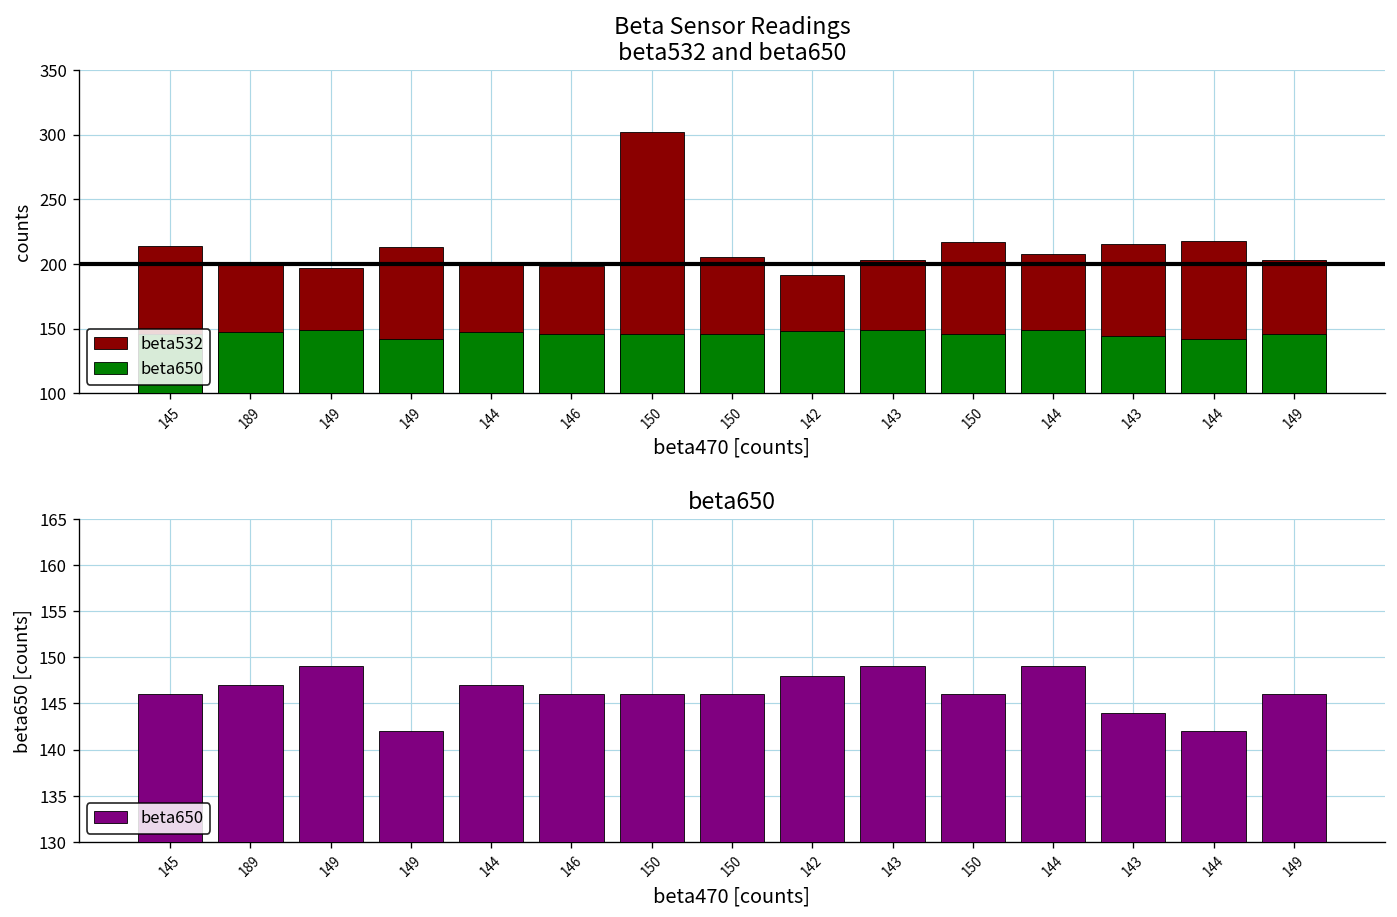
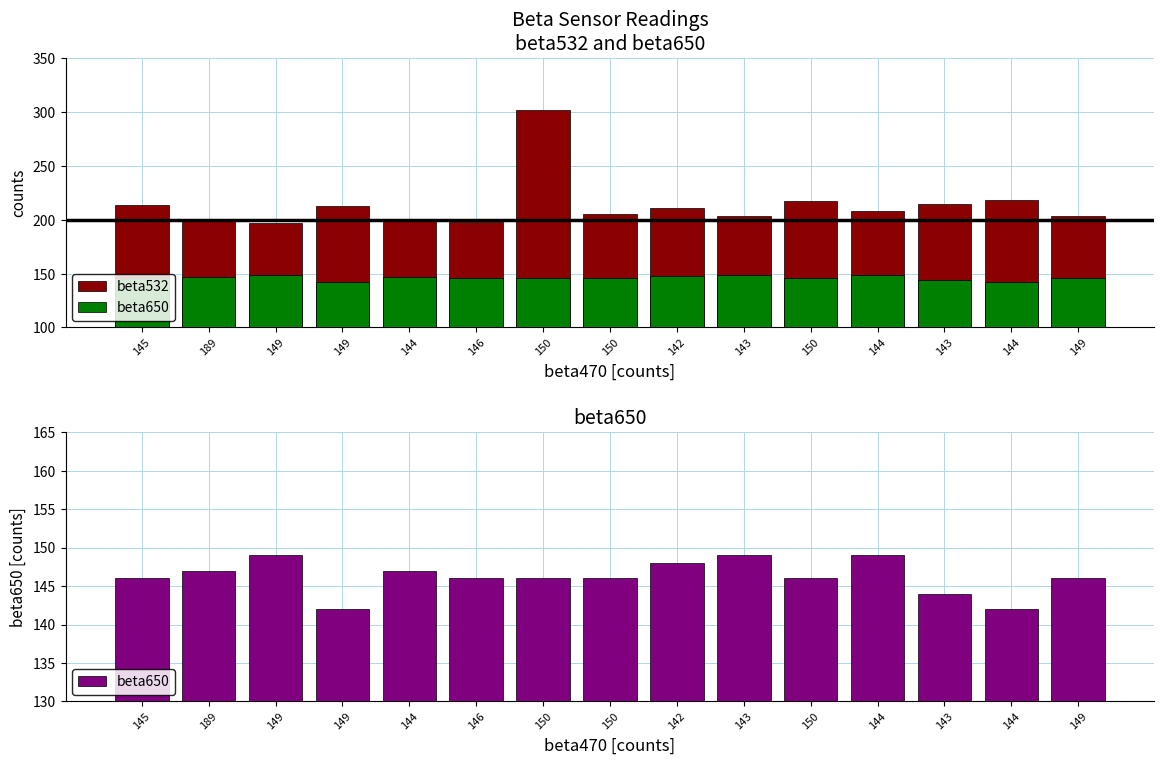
Beta Sensor Readings beta532 and beta650, beta532, 142: 191 -> 211
